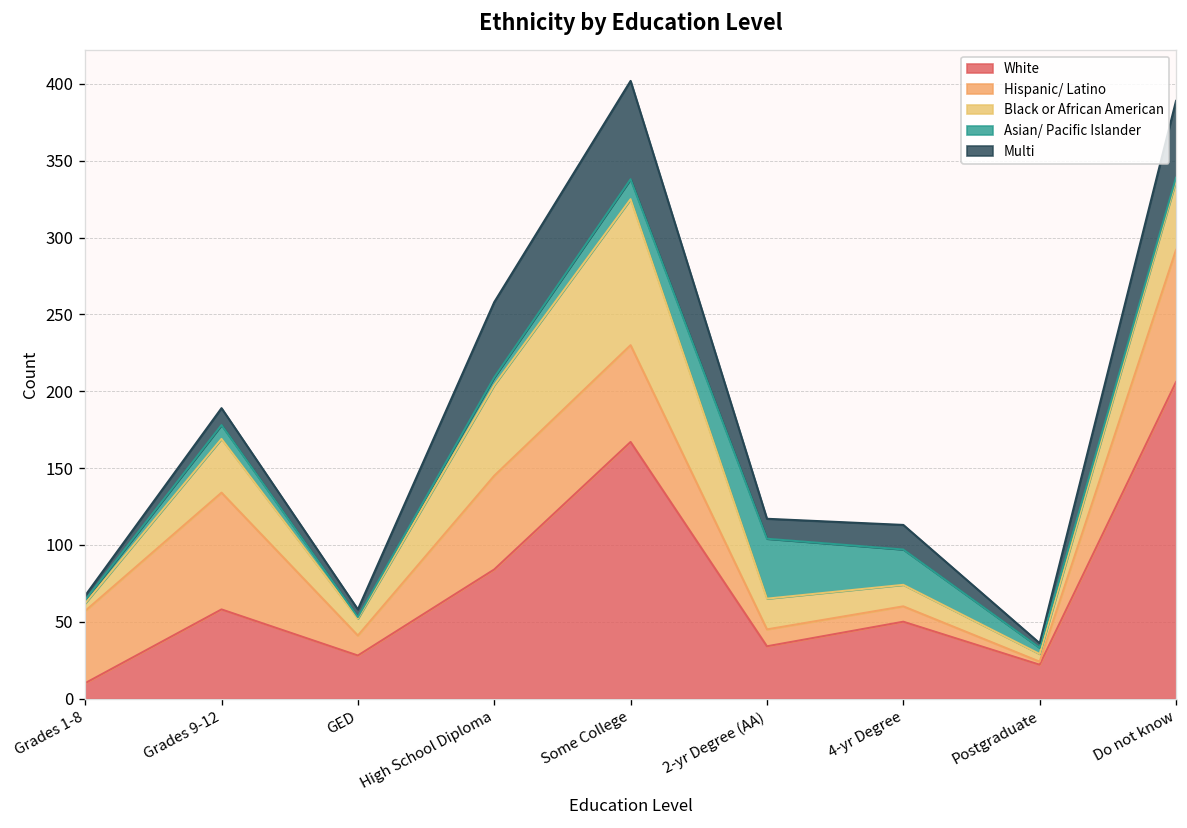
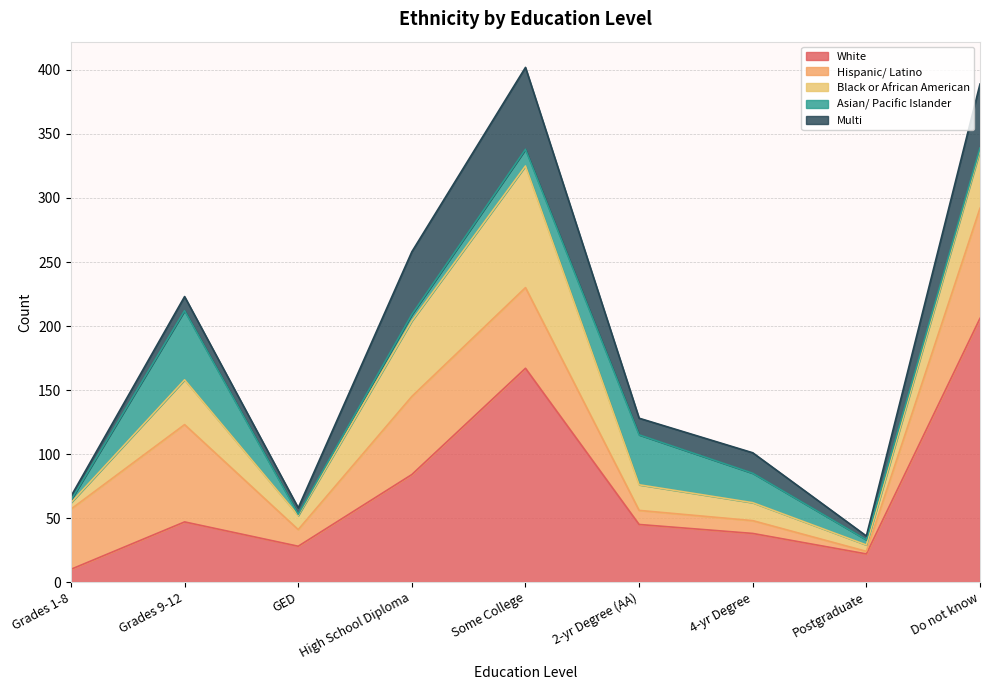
White, Grades 9-12: 58 -> 47
Asian/ Pacific Islander, Grades 9-12: 9 -> 54
White, 2-yr Degree (AA): 34 -> 45
White, 4-yr Degree: 50 -> 38
